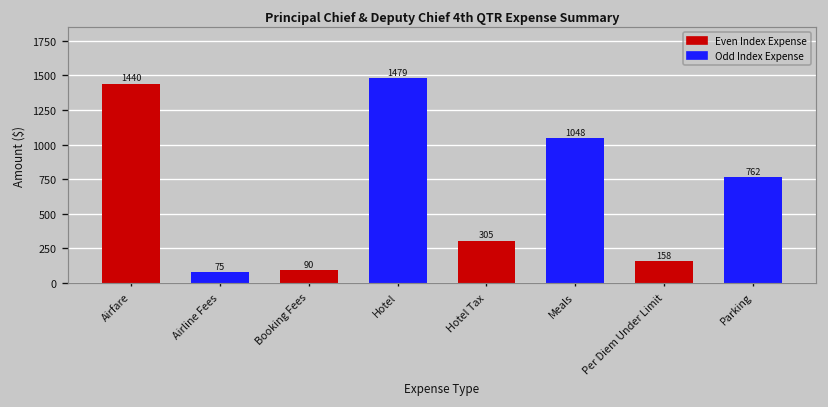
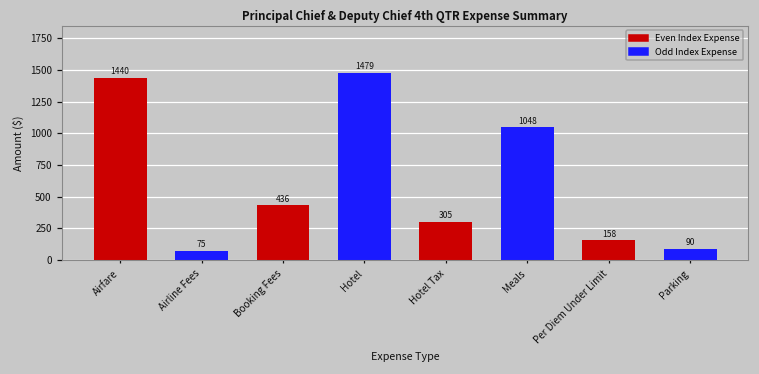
Booking Fees: 90 -> 436
Parking: 762 -> 90
